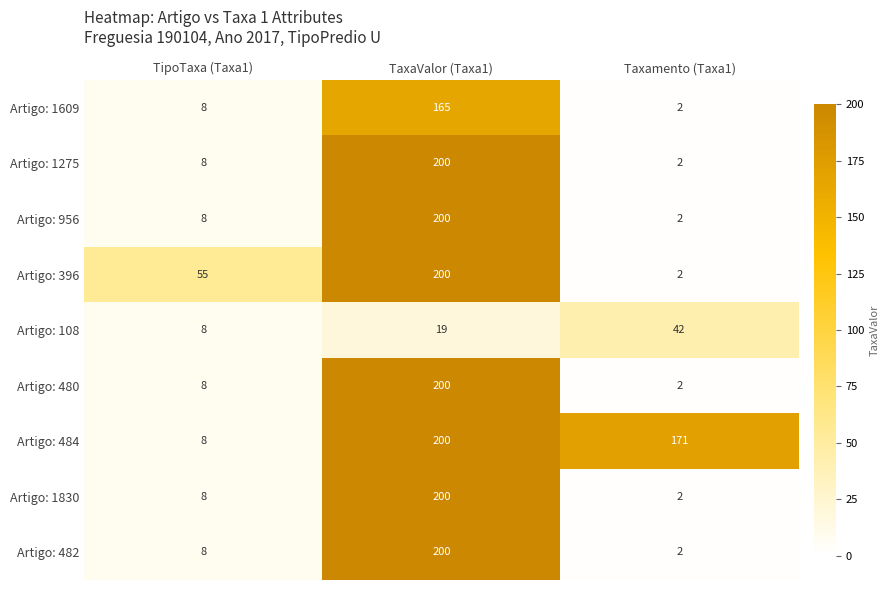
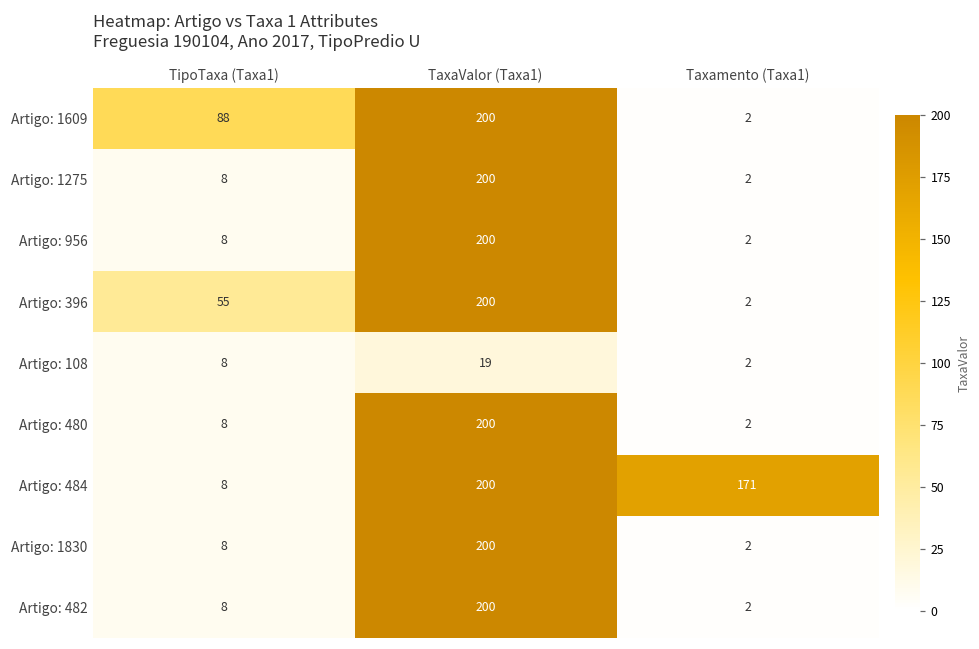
Artigo: 1609, TipoTaxa (Taxa1): 8 -> 88
Artigo: 1609, TaxaValor (Taxa1): 165 -> 200
Artigo: 108, Taxamento (Taxa1): 42 -> 2
